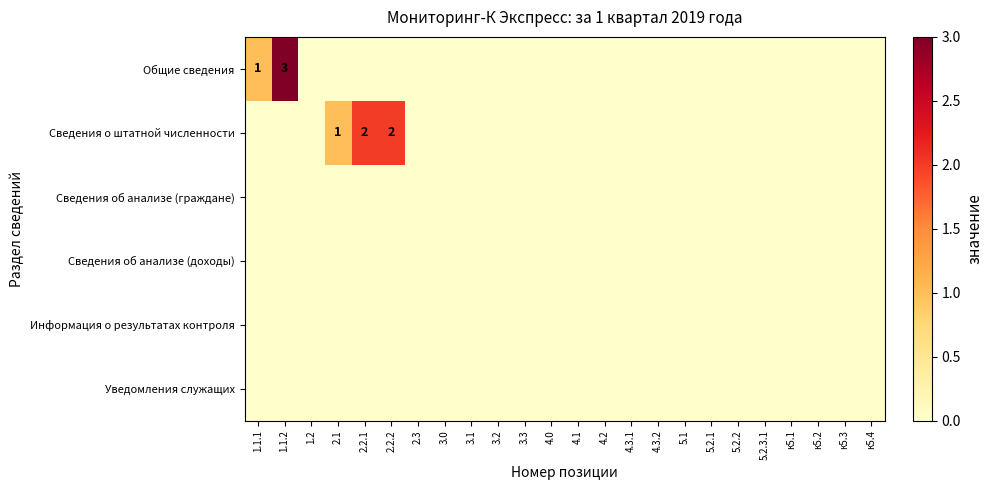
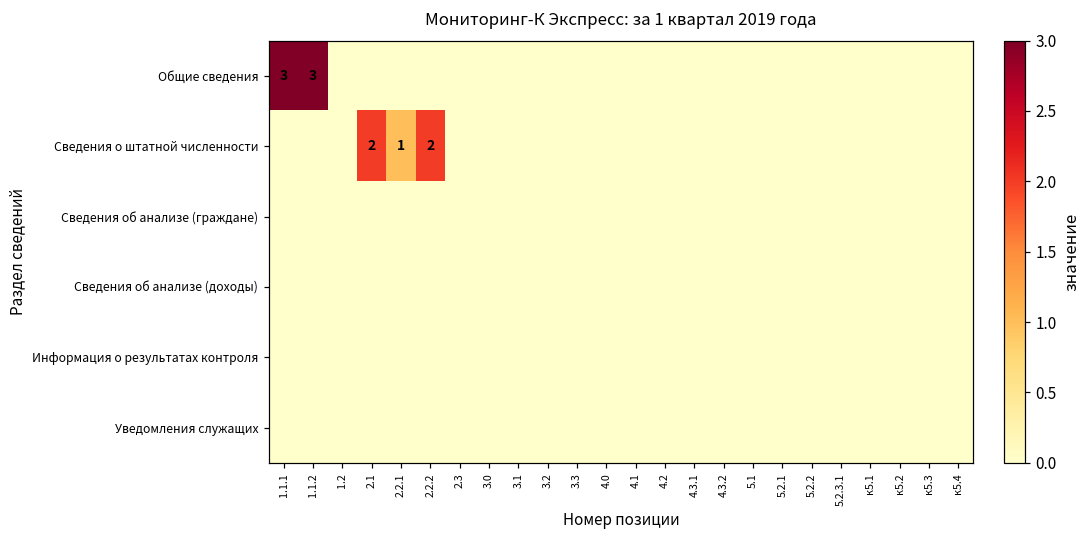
Общие сведения, 1.1.1: 1 -> 3
Сведения о штатной численности, 2.1: 1 -> 2
Сведения о штатной численности, 2.2.1: 2 -> 1
